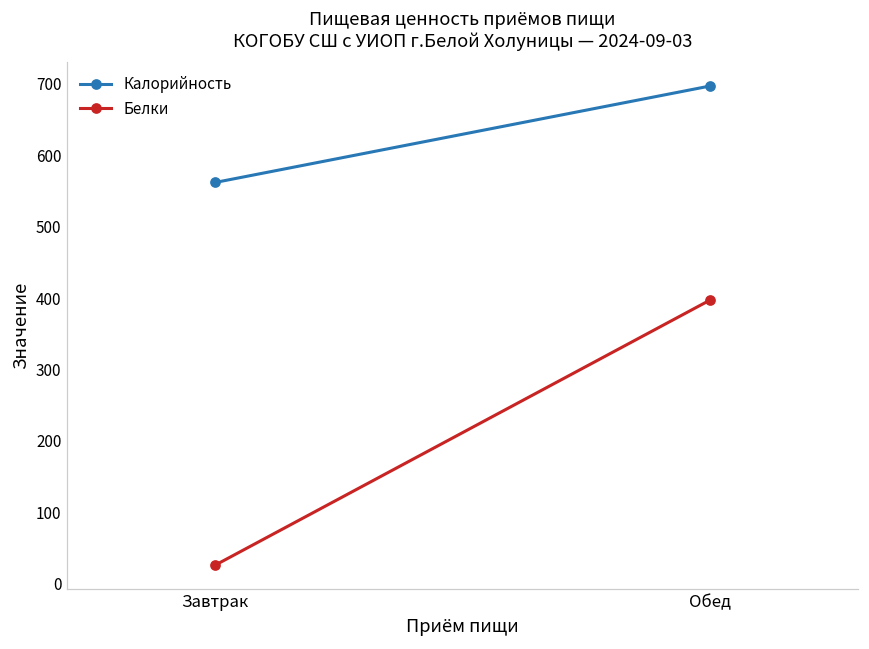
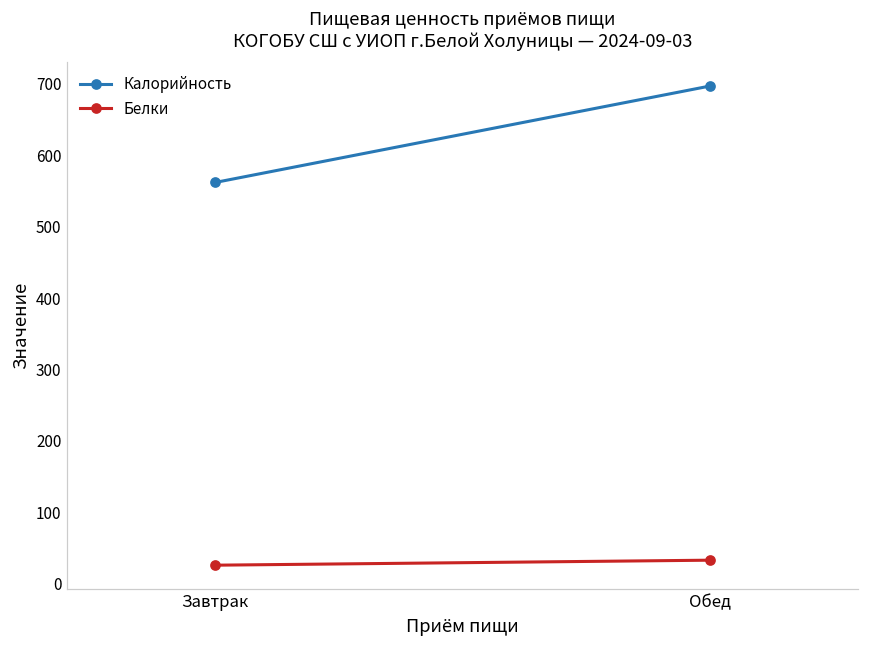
Белки, Обед: 400 -> 30
